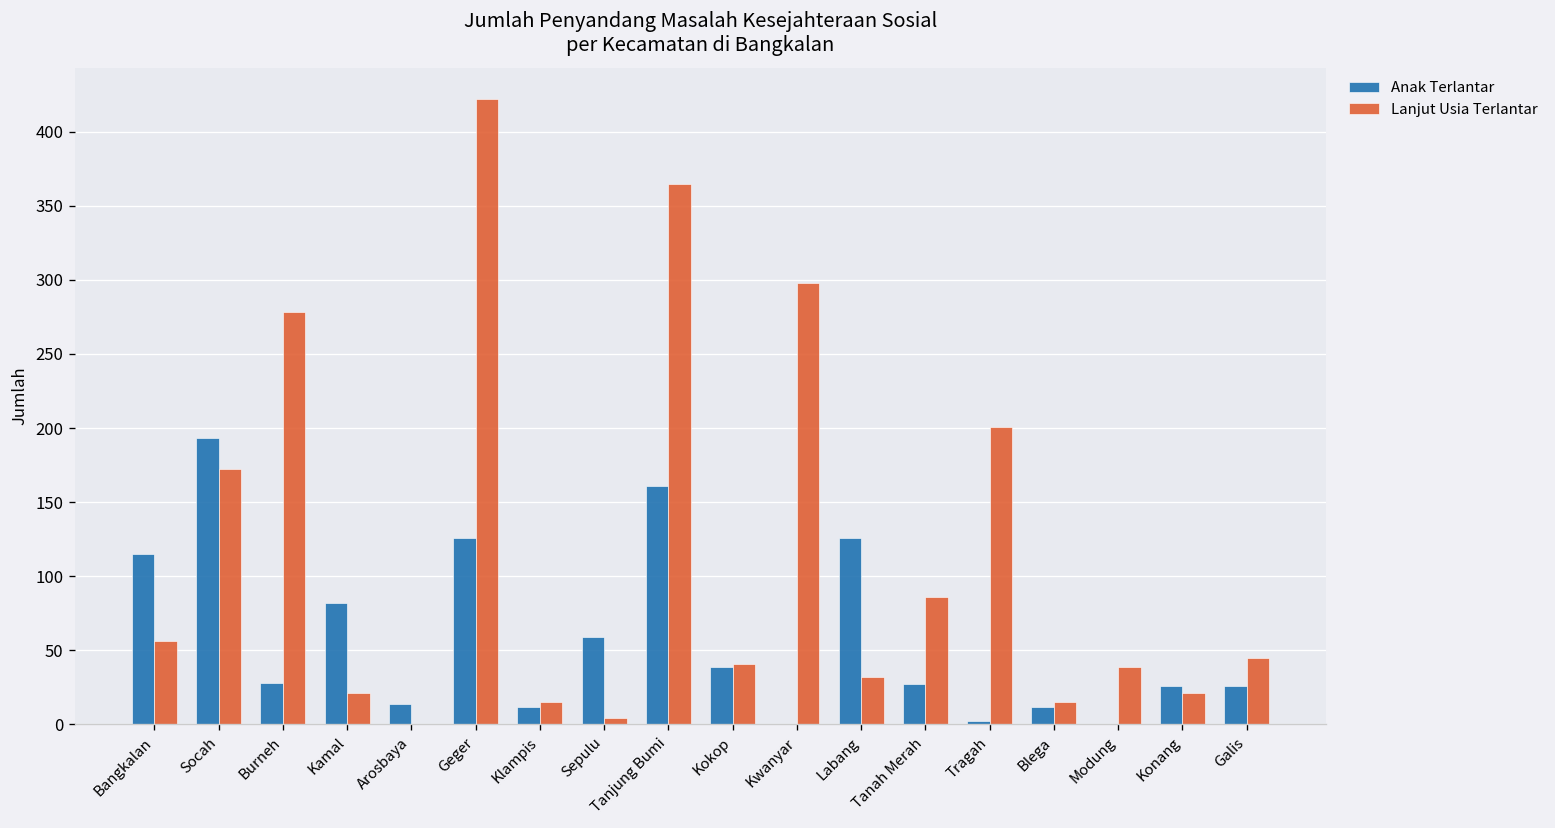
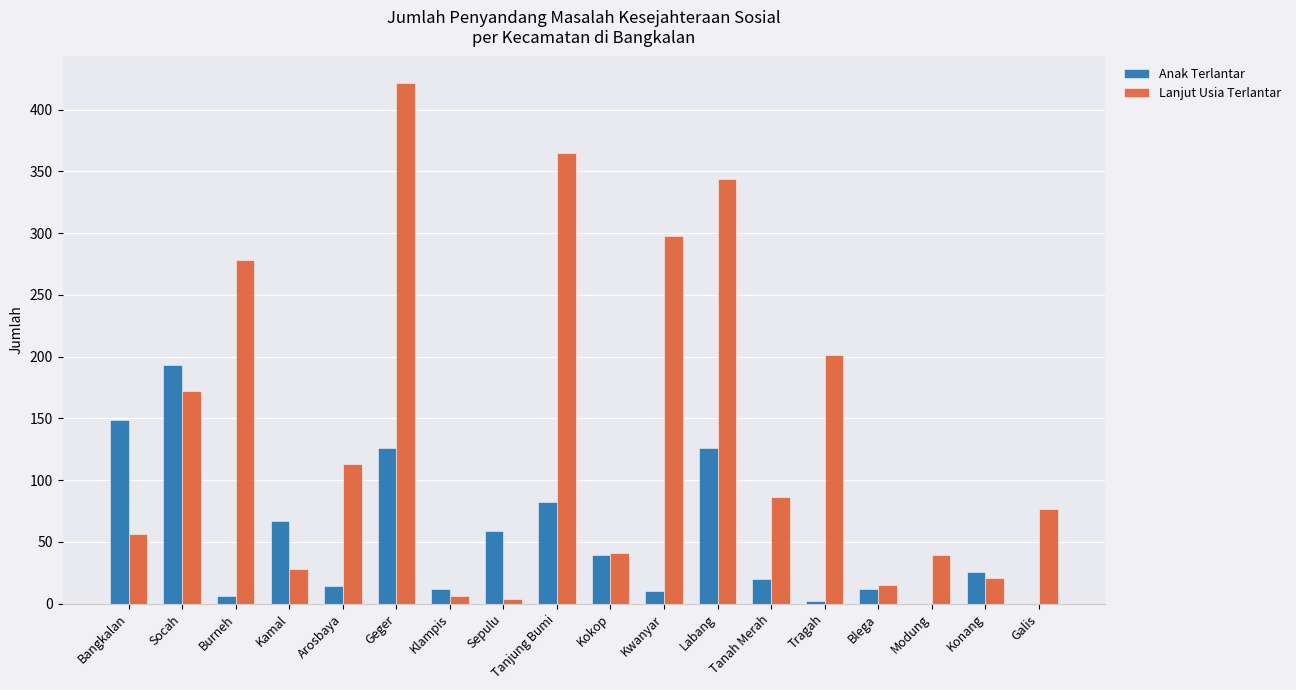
Anak Terlantar, Bangkalan: 115 -> 149
Anak Terlantar, Burneh: 28 -> 6
Anak Terlantar, Kamal: 82 -> 67
Lanjut Usia Terlantar, Kamal: 21 -> 28
Lanjut Usia Terlantar, Arosbaya: 0 -> 113
Lanjut Usia Terlantar, Klampis: 15 -> 6
Anak Terlantar, Tanjung Bumi: 161 -> 82
Anak Terlantar, Kwanyar: 0 -> 10
Lanjut Usia Terlantar, Labang: 32 -> 344
Anak Terlantar, Tanah Merah: 27 -> 20
Anak Terlantar, Galis: 26 -> 0
Lanjut Usia Terlantar, Galis: 45 -> 77
